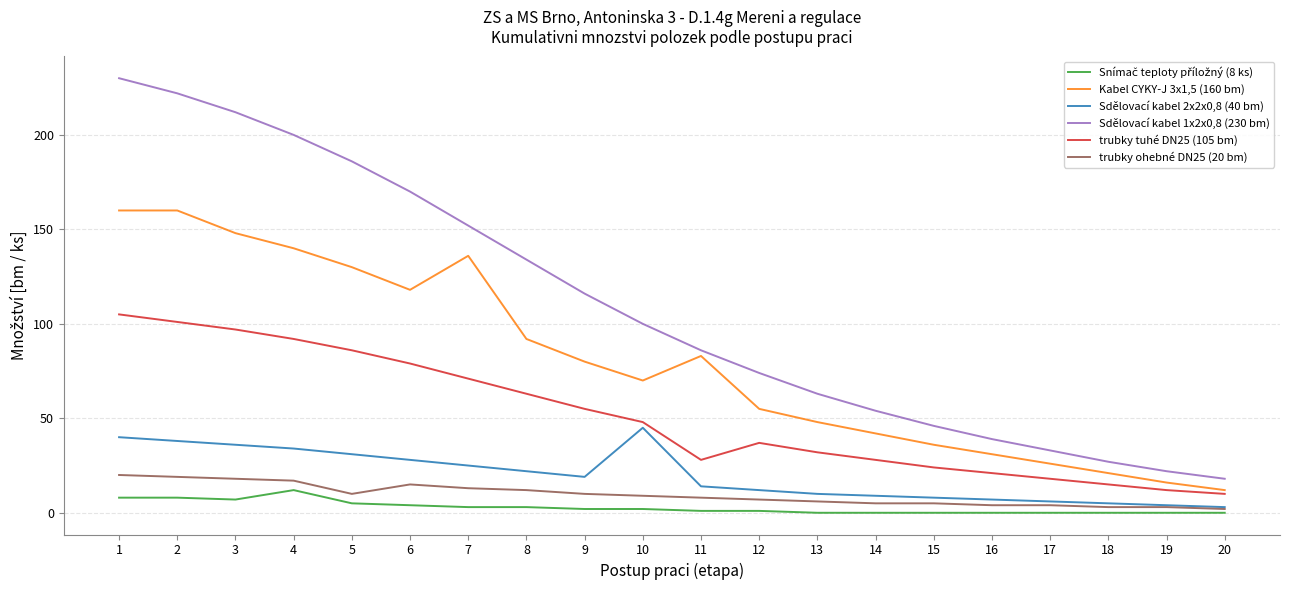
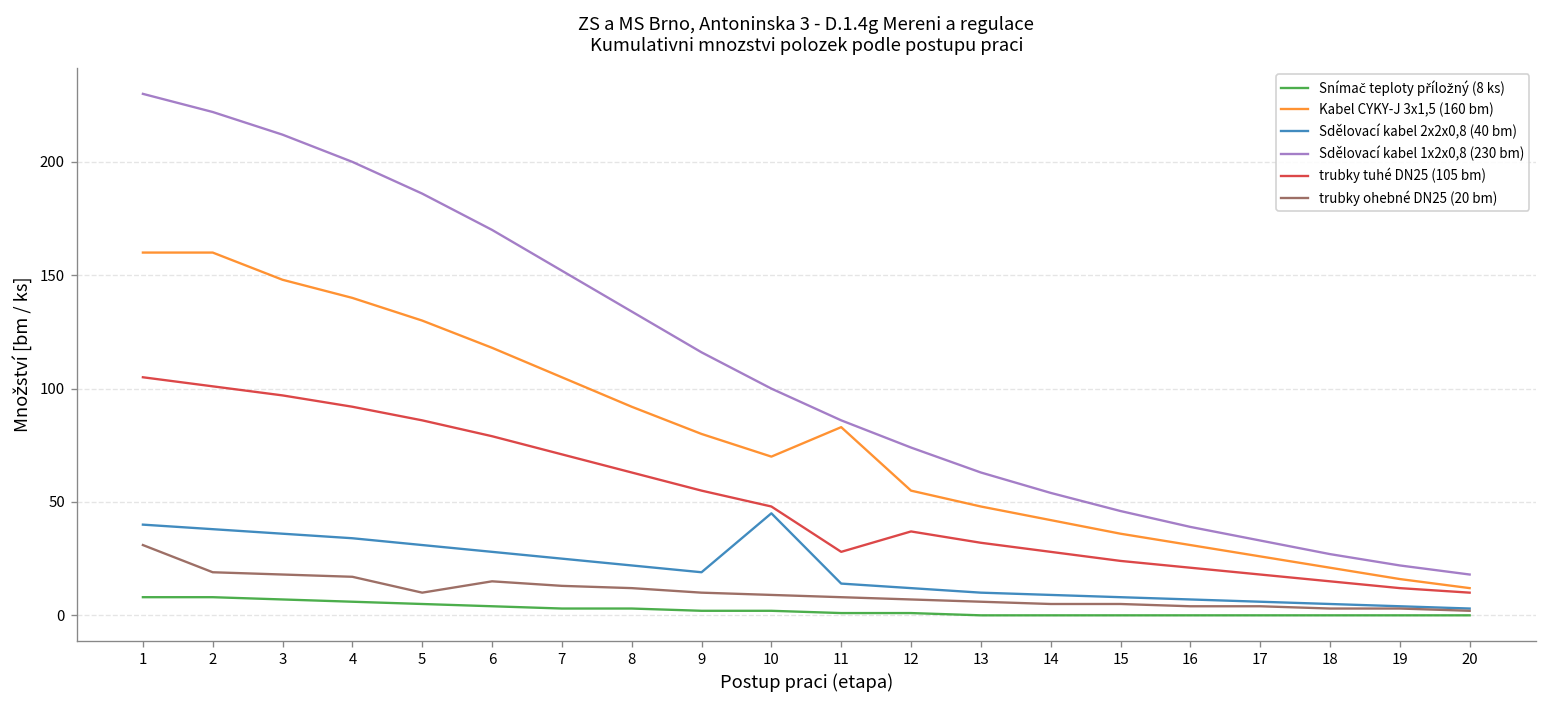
trubky ohebné DN25 (20 bm), 1: 20 -> 31
Snímač teploty příložný (8 ks), 4: 12 -> 6
Kabel CYKY-J 3x1,5 (160 bm), 7: 136 -> 105
